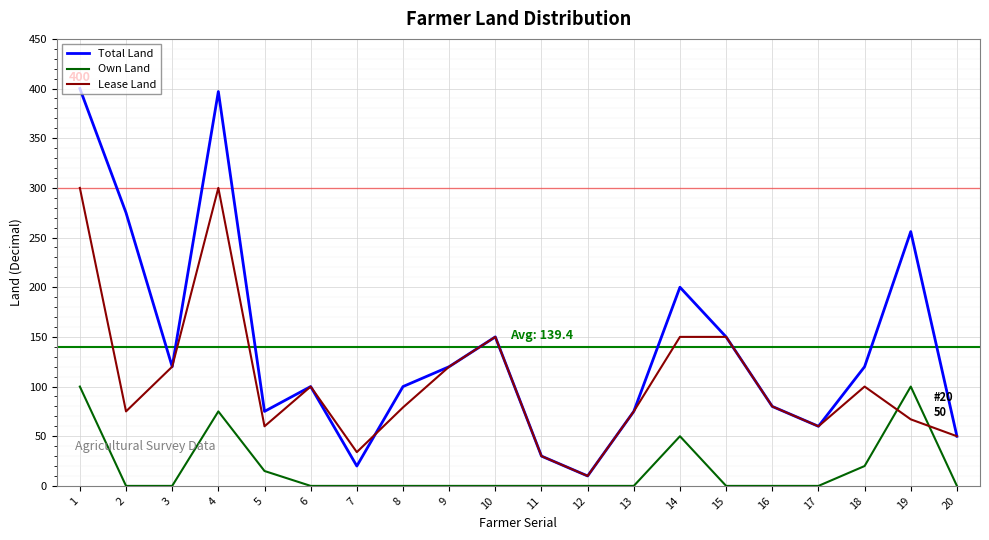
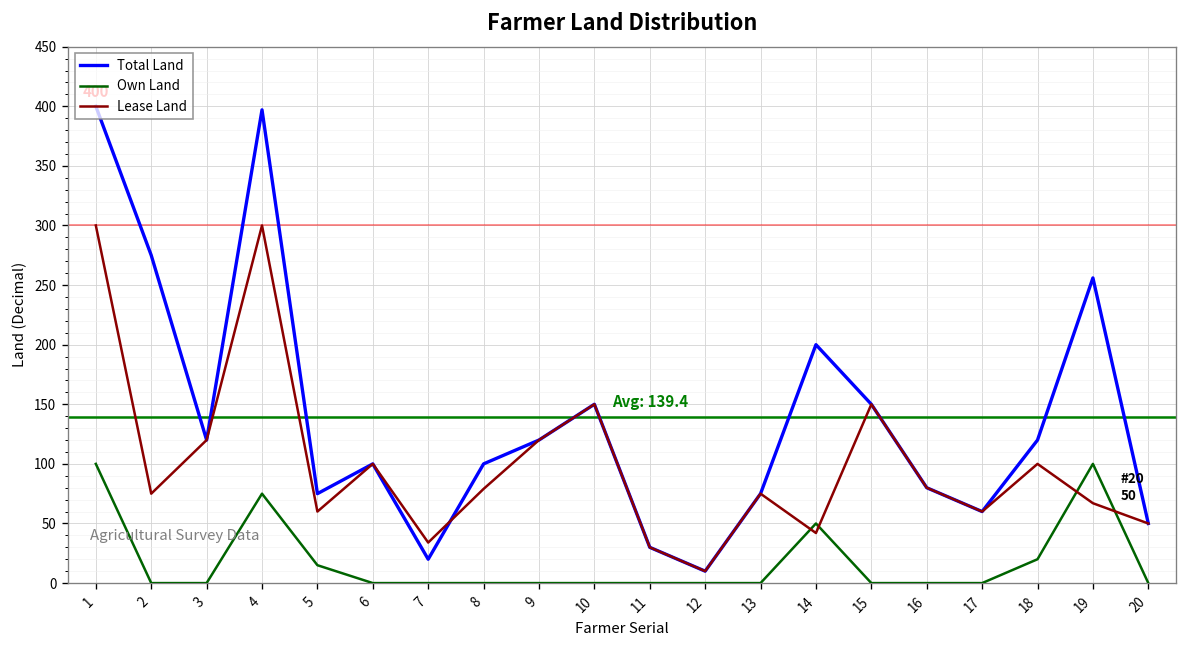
Lease Land, 14: 150 -> 40
